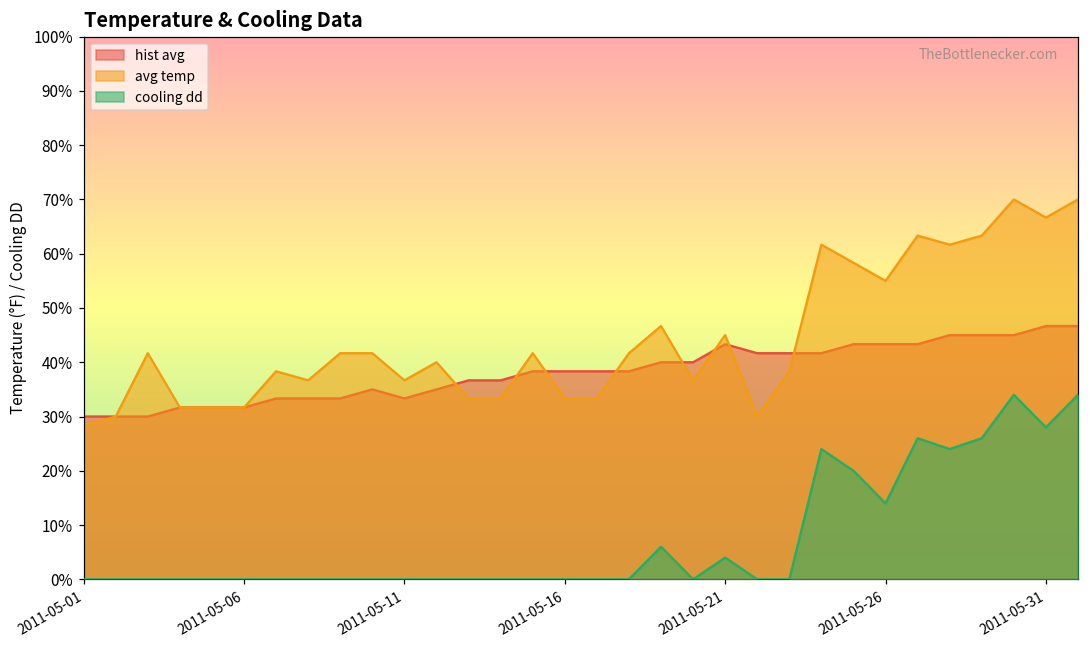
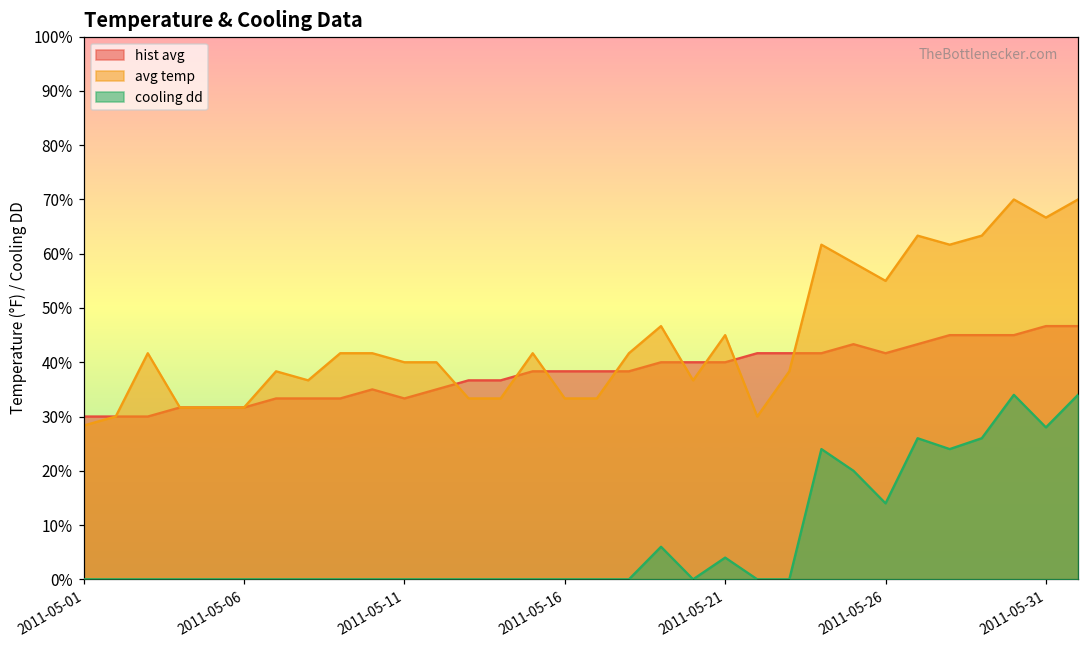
avg temp, 2011-05-11: 37% -> 40%
hist avg, 2011-05-21: 43% -> 40%
hist avg, 2011-05-26: 43% -> 42%
